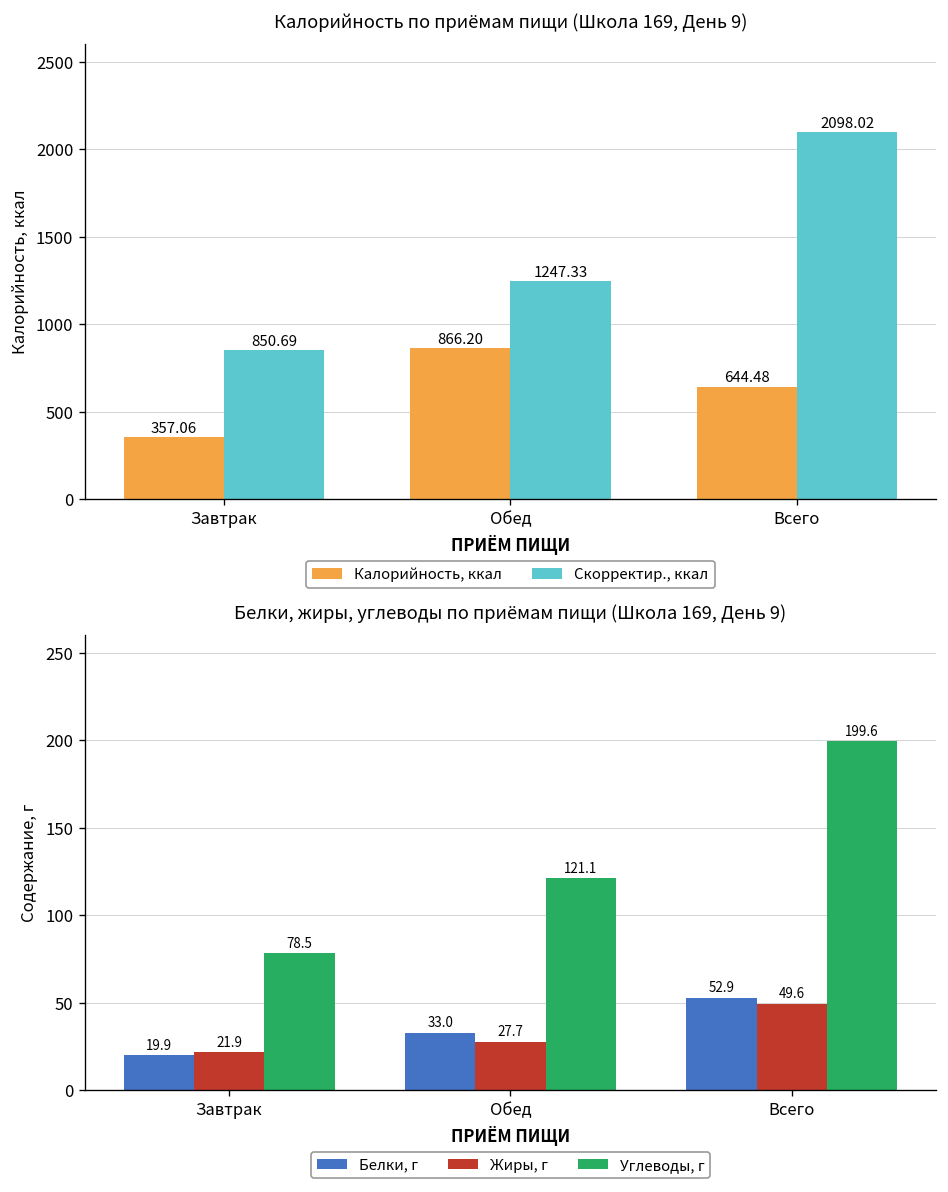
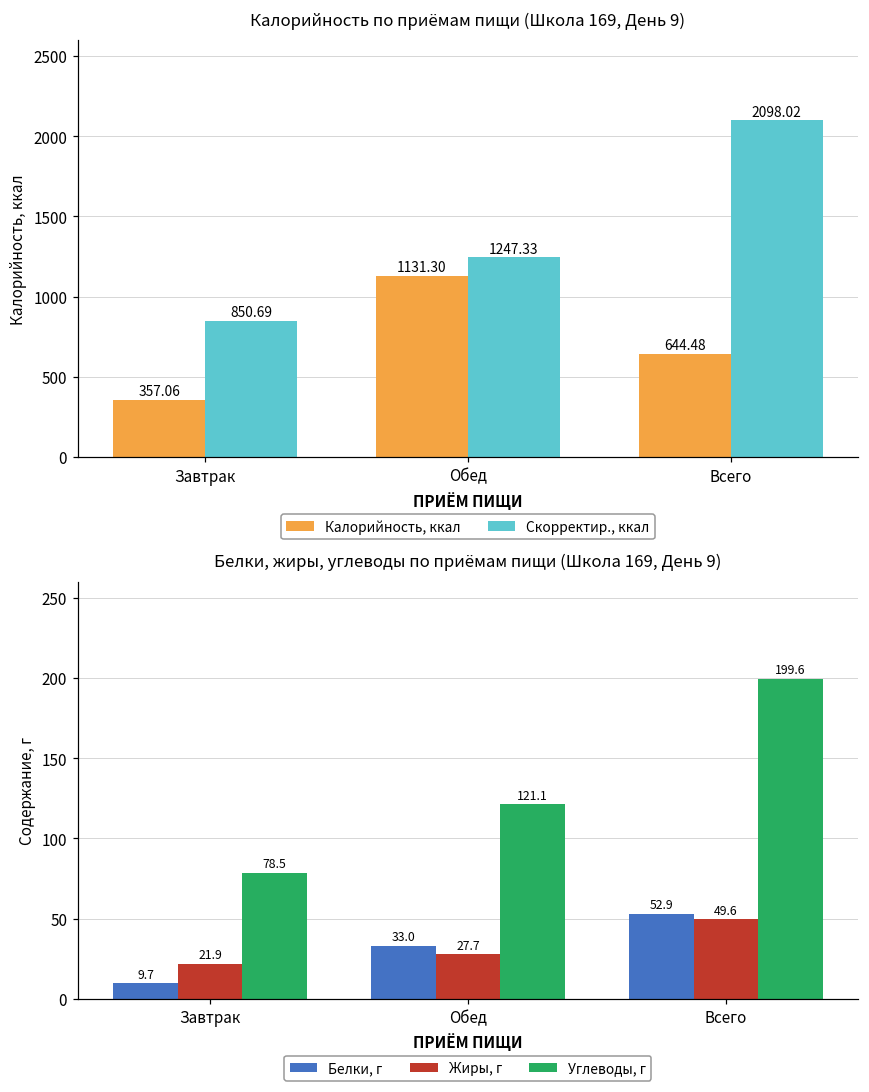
Калорийность по приёмам пищи (Школа 169, День 9), Калорийность, ккал, Обед: 866.20 -> 1131.30
Белки, жиры, углеводы по приёмам пищи (Школа 169, День 9), Белки, г, Завтрак: 19.9 -> 9.7
